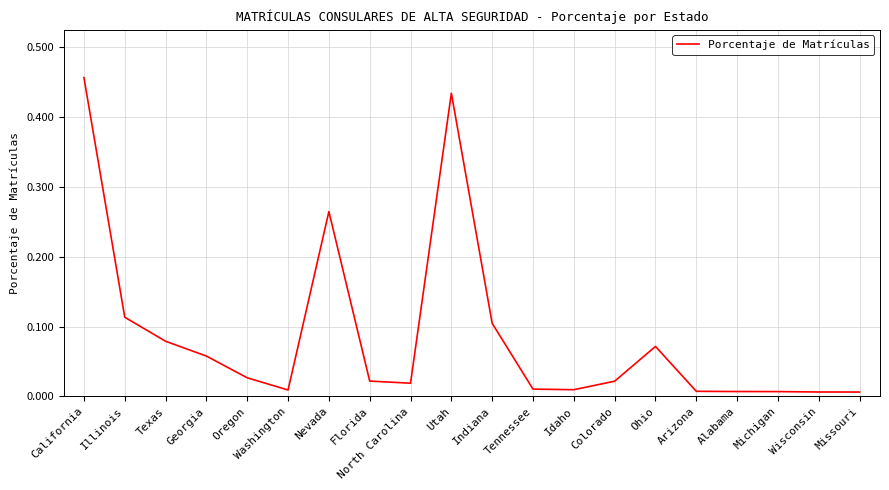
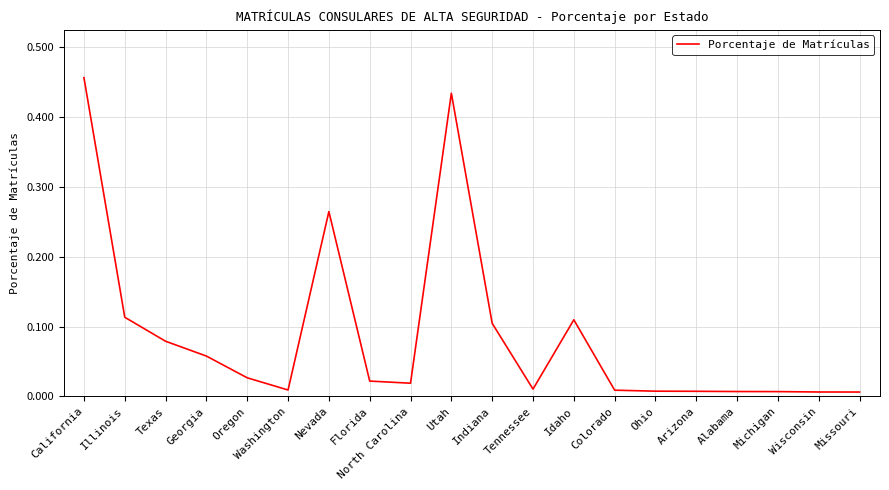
Idaho: 0.01 -> 0.11
Colorado: 0.02 -> 0.01
Ohio: 0.07 -> 0.01
